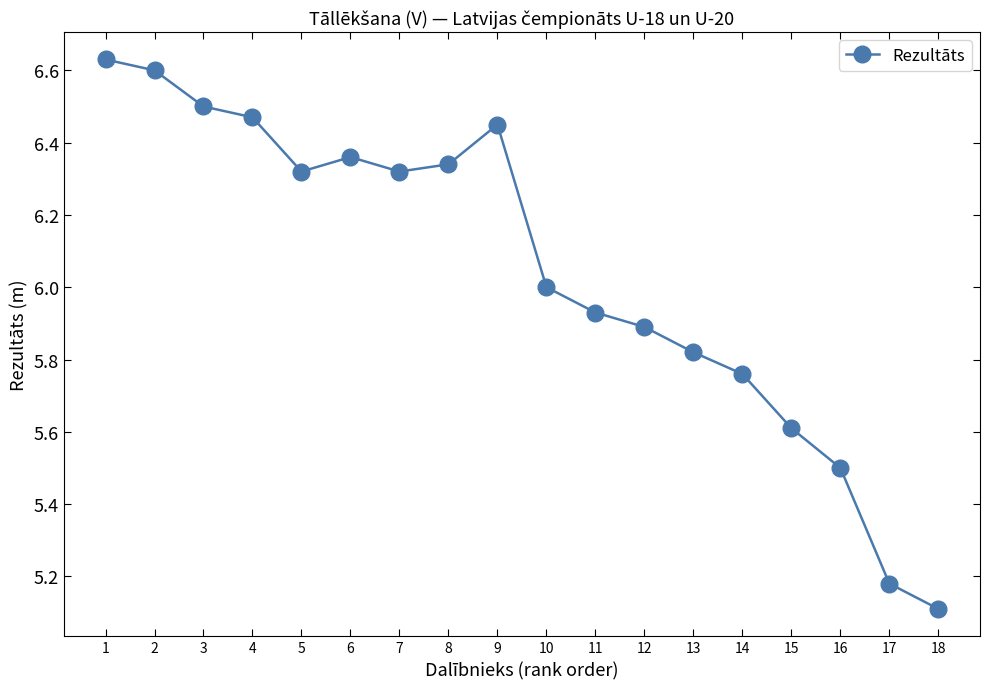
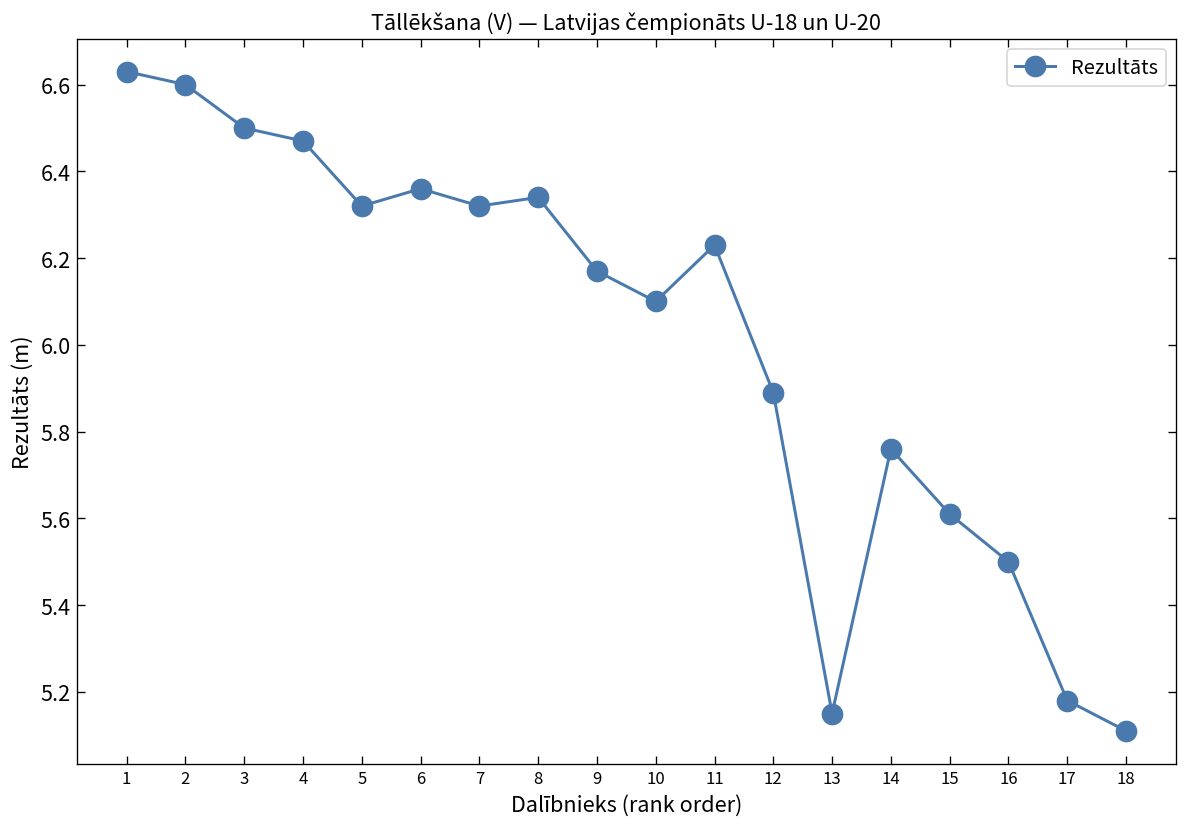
9: 6.45 -> 6.17
10: 6.0 -> 6.1
11: 5.93 -> 6.23
13: 5.82 -> 5.15
